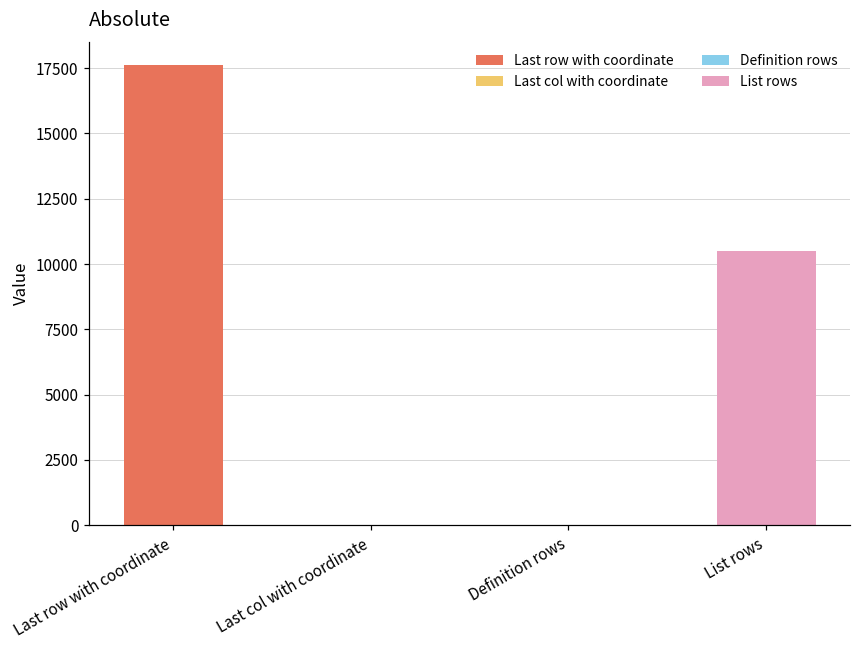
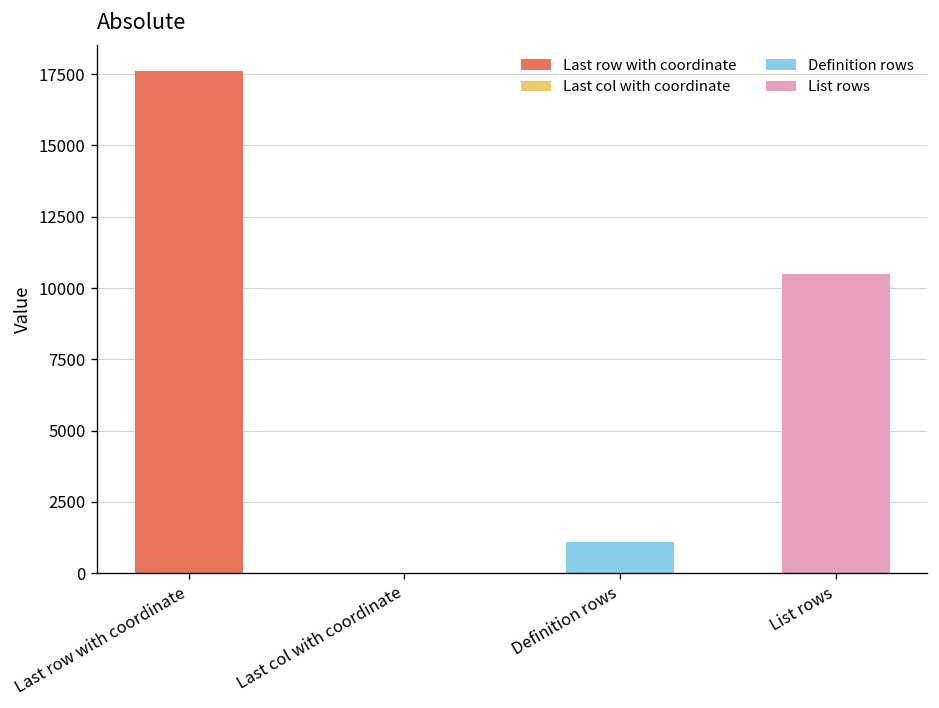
Definition rows: 0 -> 1100
